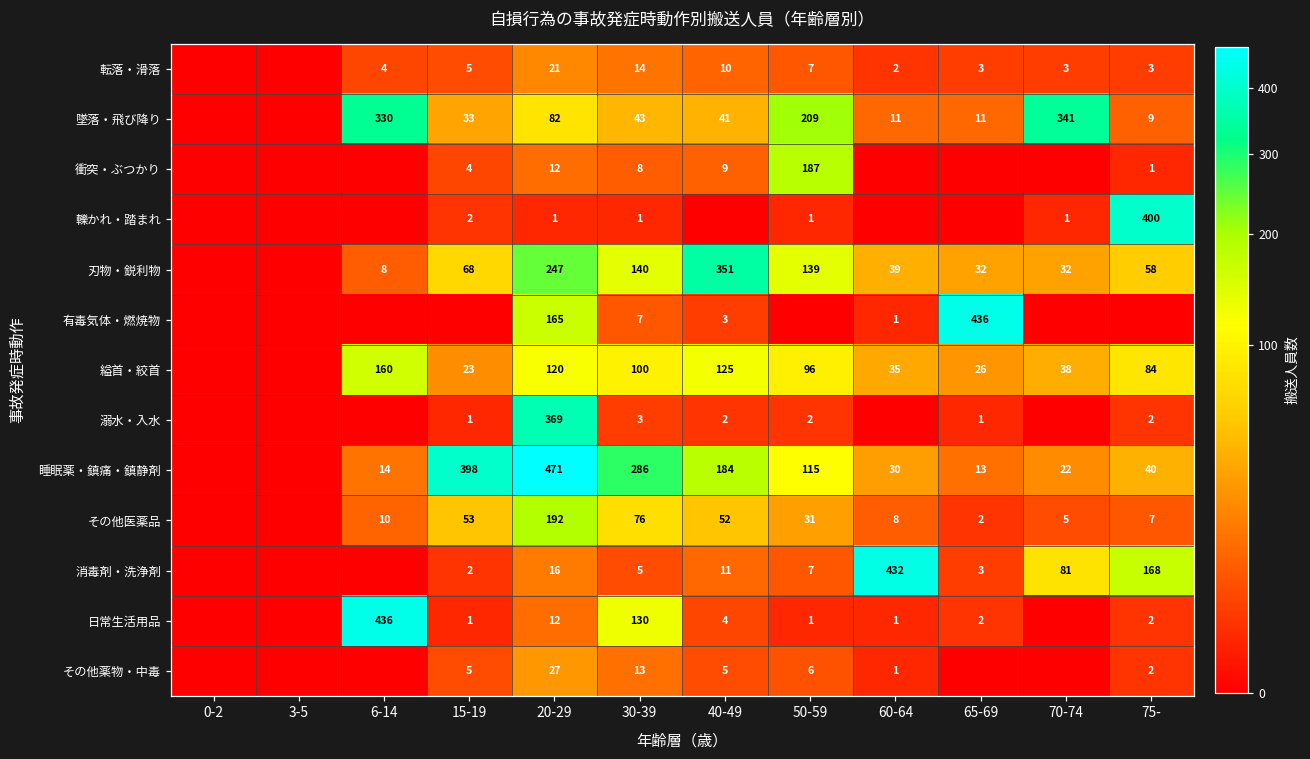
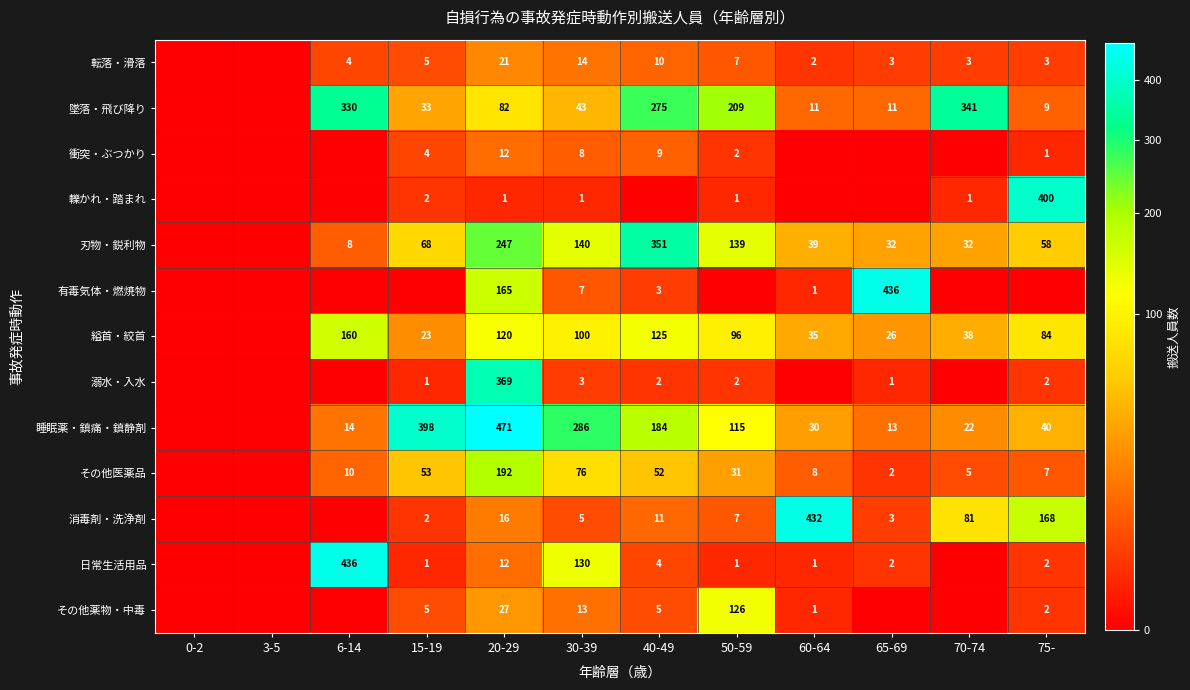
墜落・飛び降り, 40-49: 41 -> 275
衝突・ぶつかり, 50-59: 187 -> 2
その他薬物・中毒, 50-59: 6 -> 126
